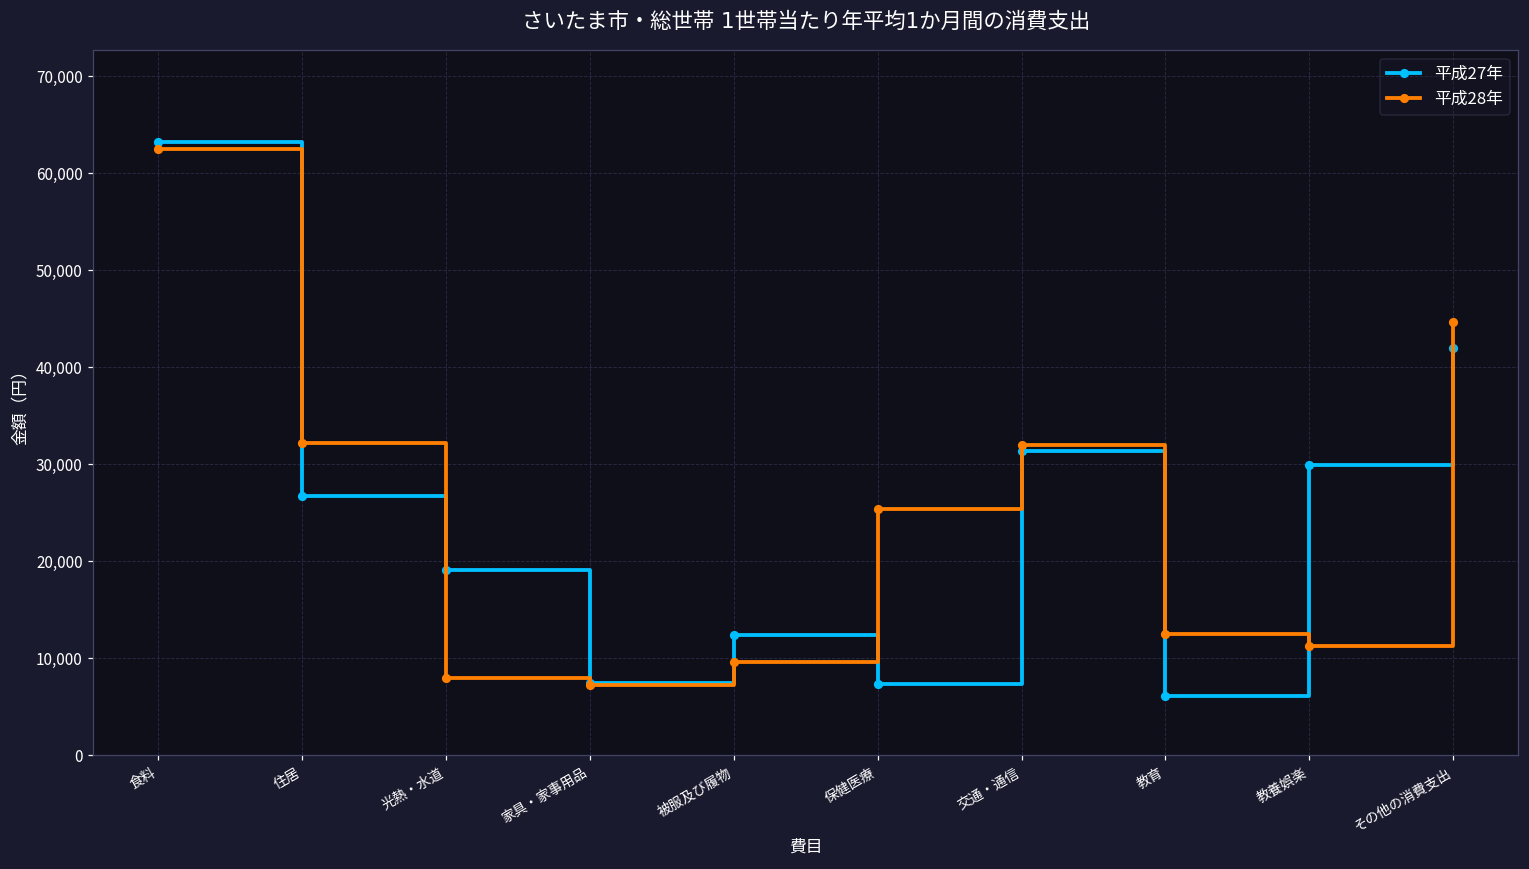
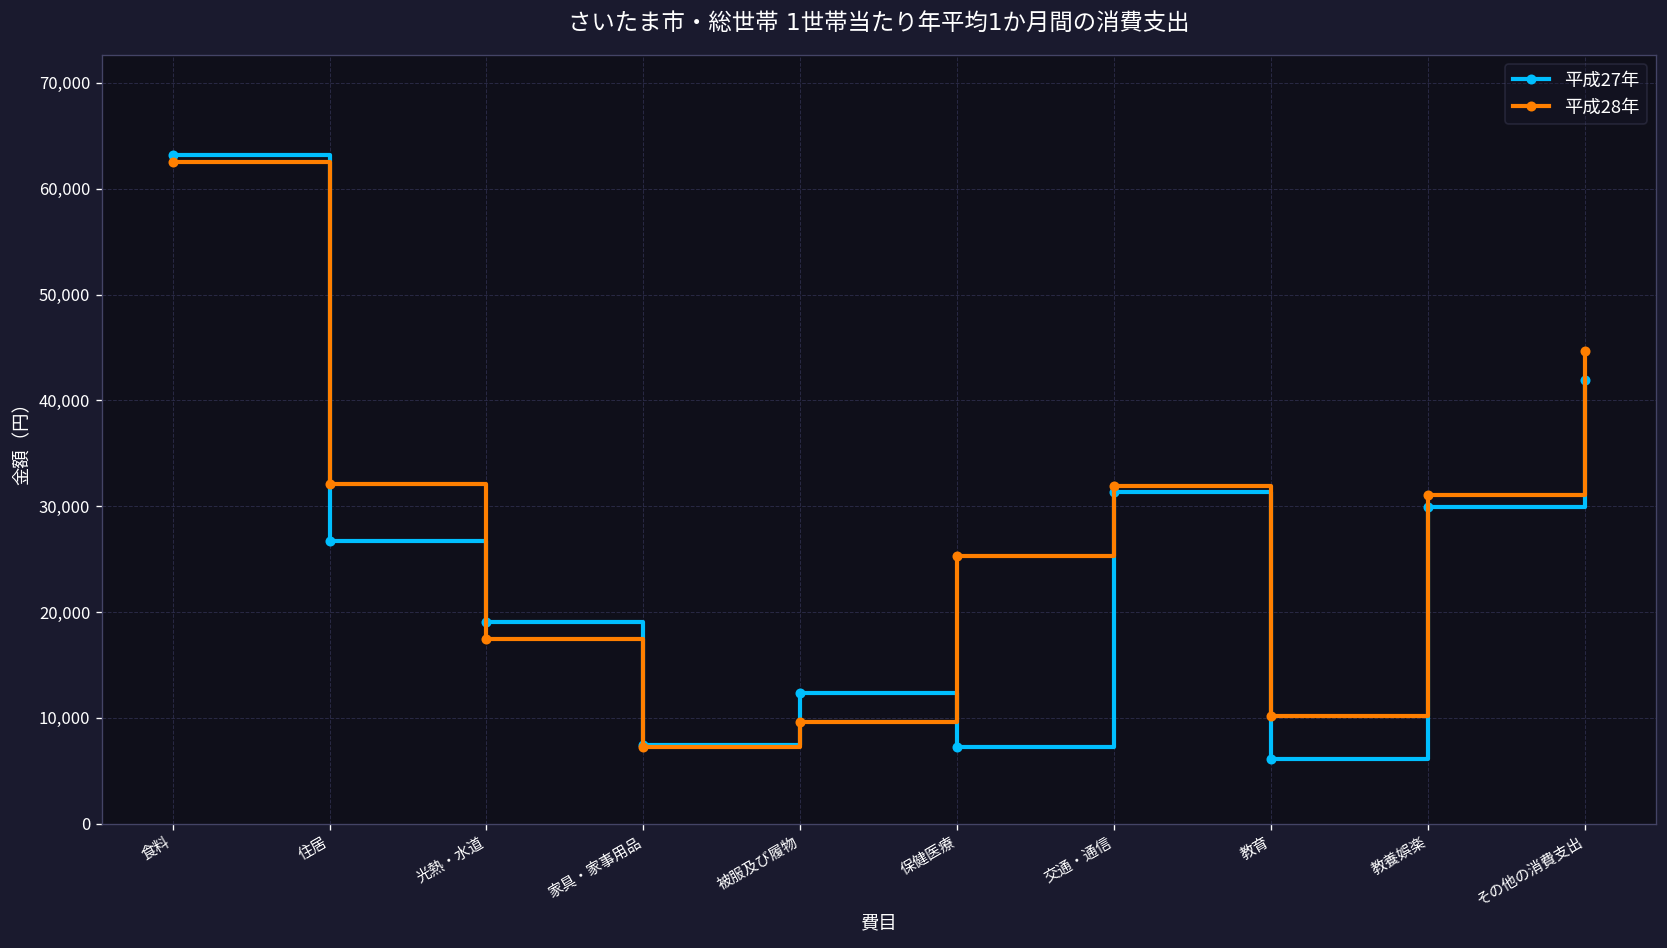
平成28年, 光熱・水道: 8,000 -> 17,000
平成28年, 教育: 12,000 -> 10,000
平成28年, 教養娯楽: 11,000 -> 31,000
